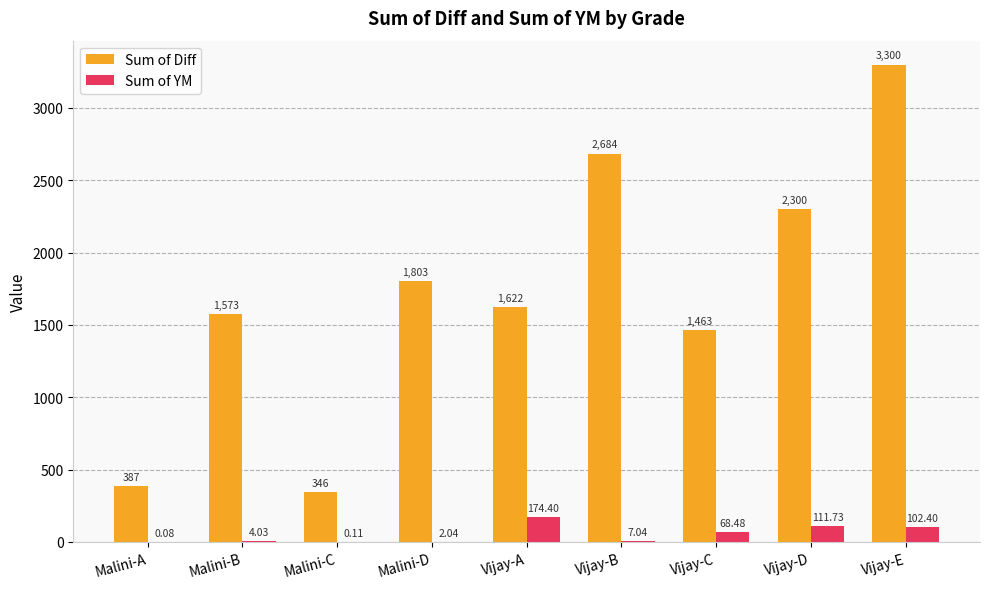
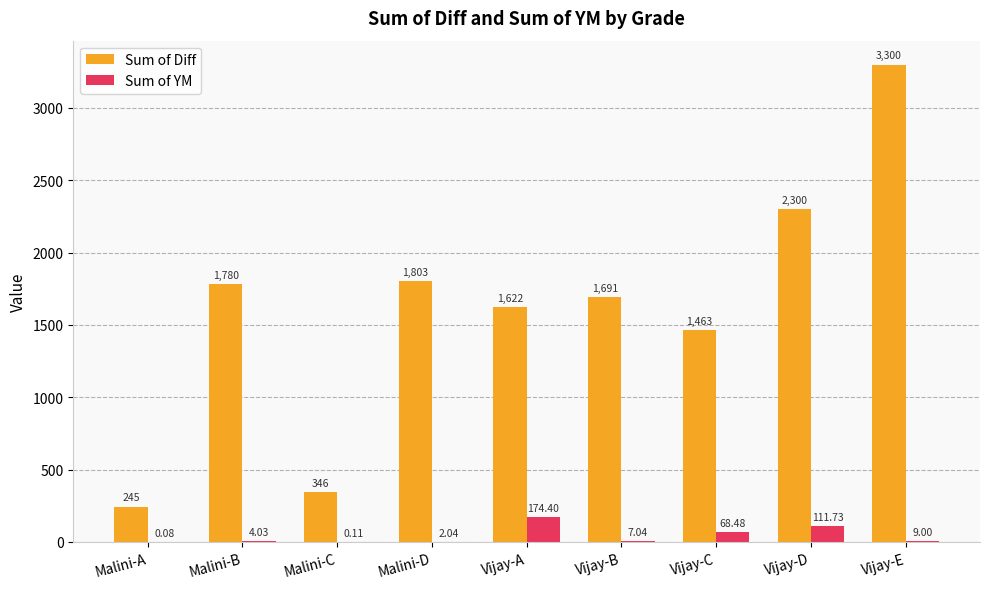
Sum of Diff, Malini-A: 387 -> 245
Sum of Diff, Malini-B: 1,573 -> 1,780
Sum of Diff, Vijay-B: 2,684 -> 1,691
Sum of YM, Vijay-E: 102.40 -> 9.00
